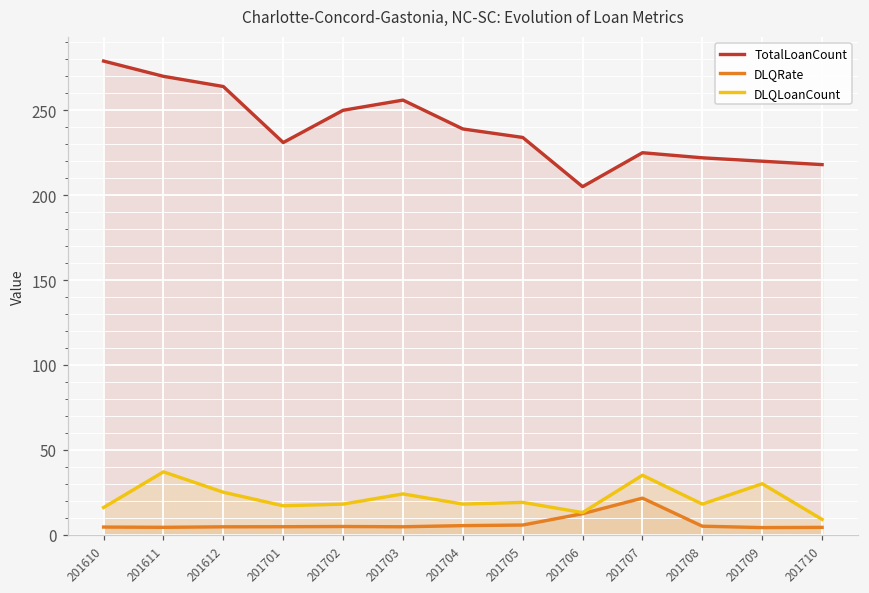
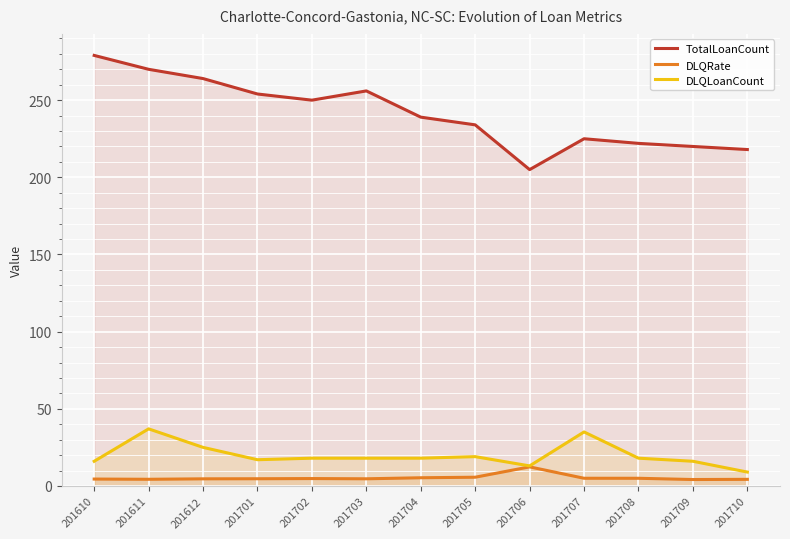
TotalLoanCount, 201701: 231 -> 254
DLQLoanCount, 201703: 24 -> 18
DLQRate, 201707: 22 -> 5
DLQLoanCount, 201709: 30 -> 16
